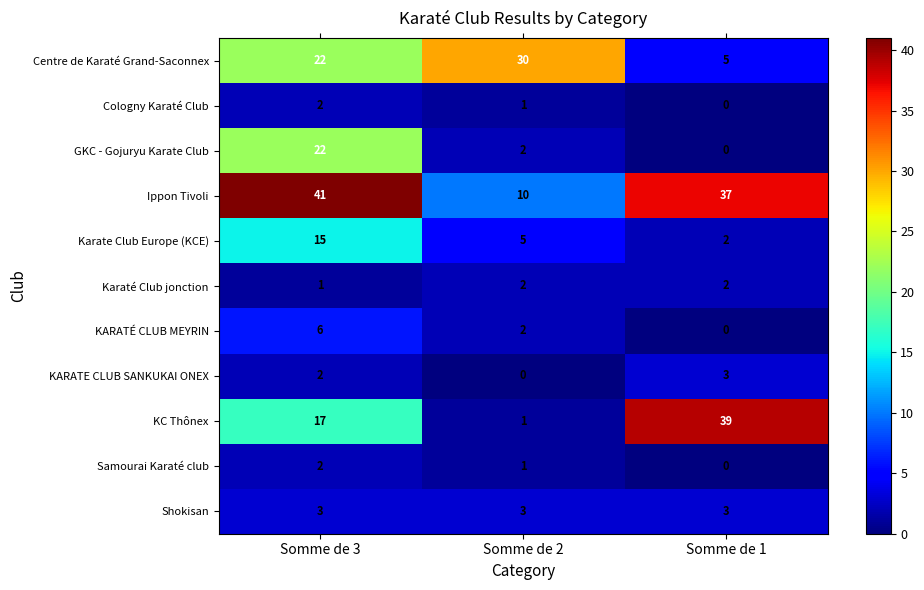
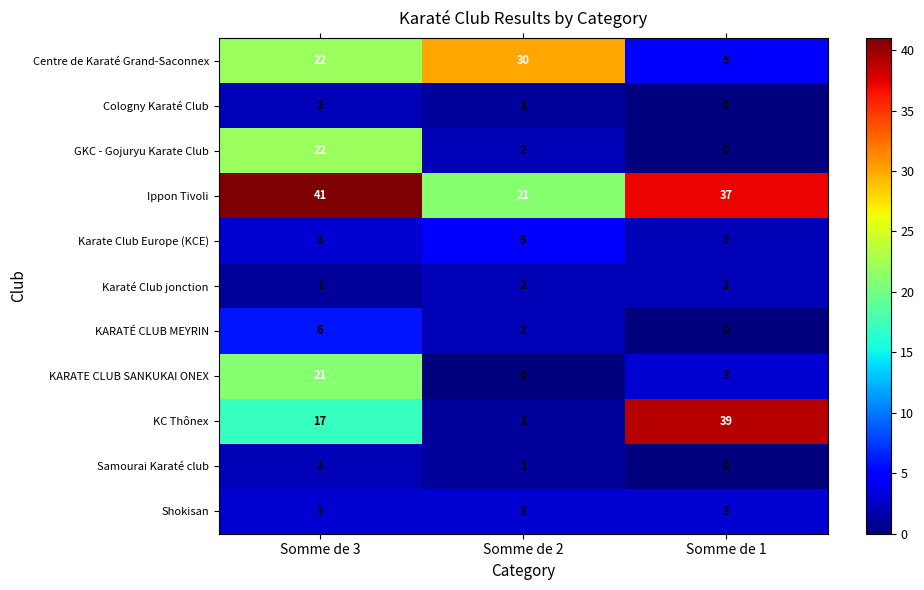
Ippon Tivoli, Somme de 2: 10 -> 21
Karate Club Europe (KCE), Somme de 3: 15 -> 3
KARATE CLUB SANKUKAI ONEX, Somme de 3: 2 -> 21
